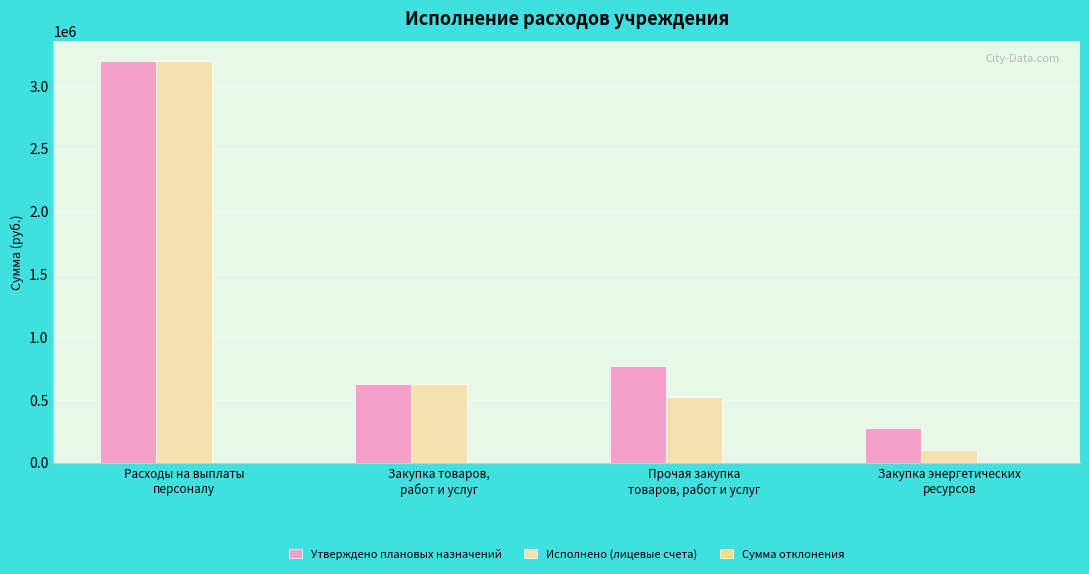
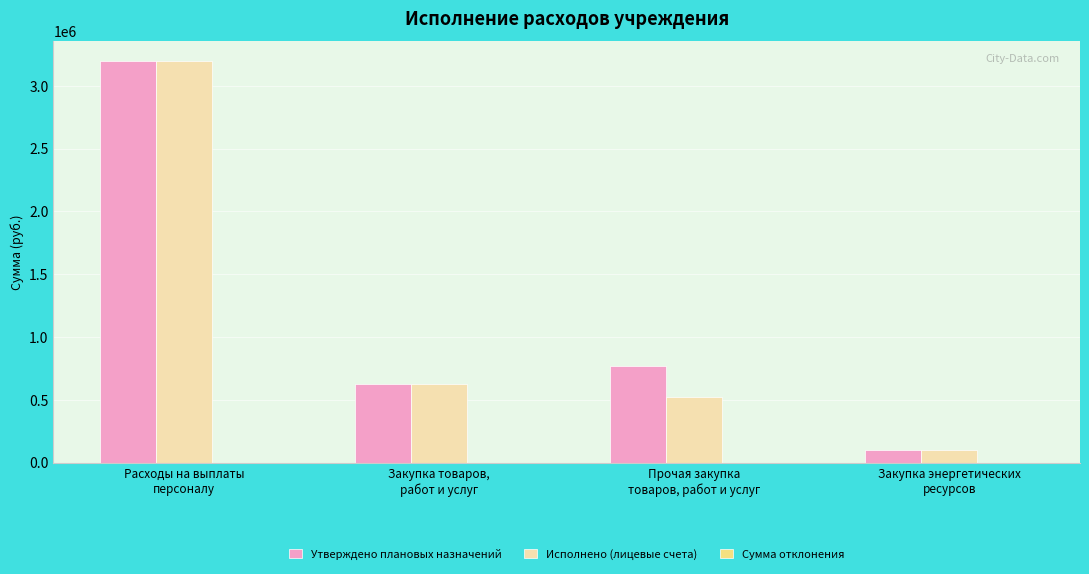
Утверждено плановых назначений, Закупка энергетических ресурсов: 270000 -> 100000
